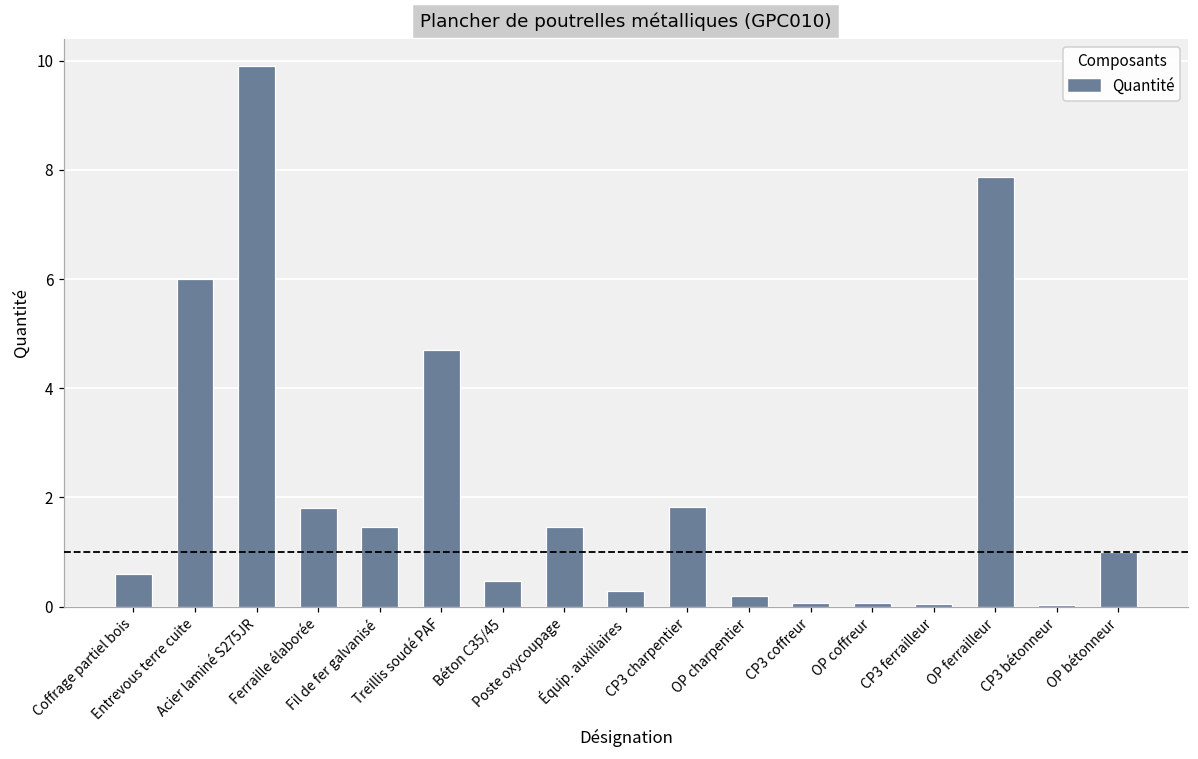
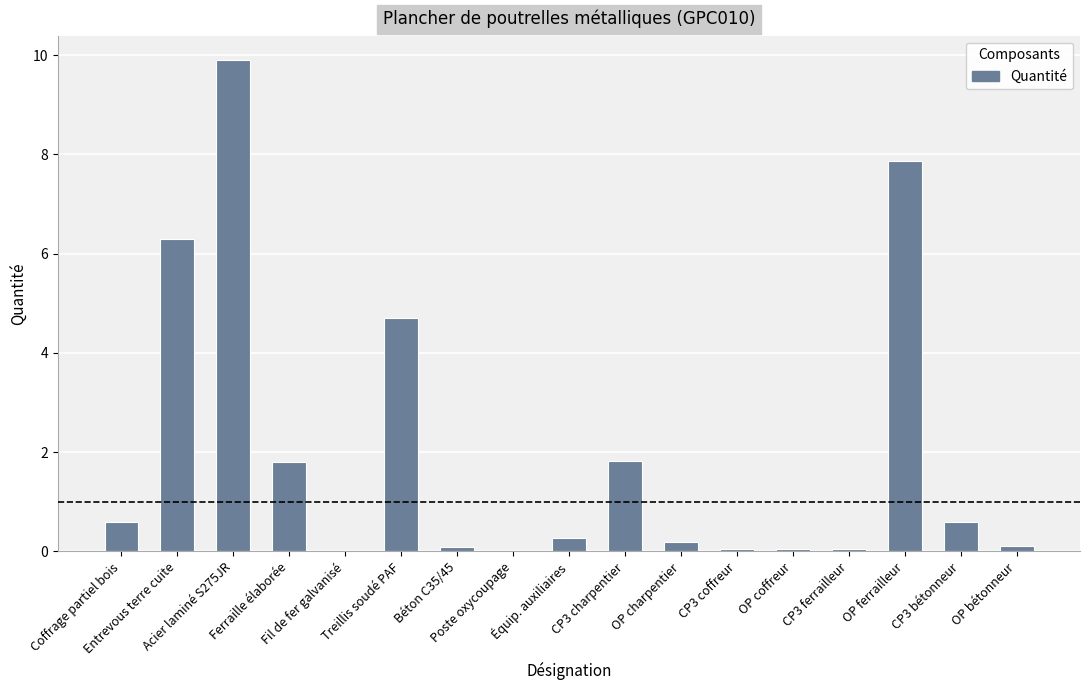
Entrevous terre cuite: 6.0 -> 6.3
Fil de fer galvanisé: 1.5 -> 0.0
Béton C35/45: 0.5 -> 0.1
Poste oxycoupage: 1.5 -> 0.0
CP3 bétonneur: 0.0 -> 0.6
OP bétonneur: 1.0 -> 0.1
